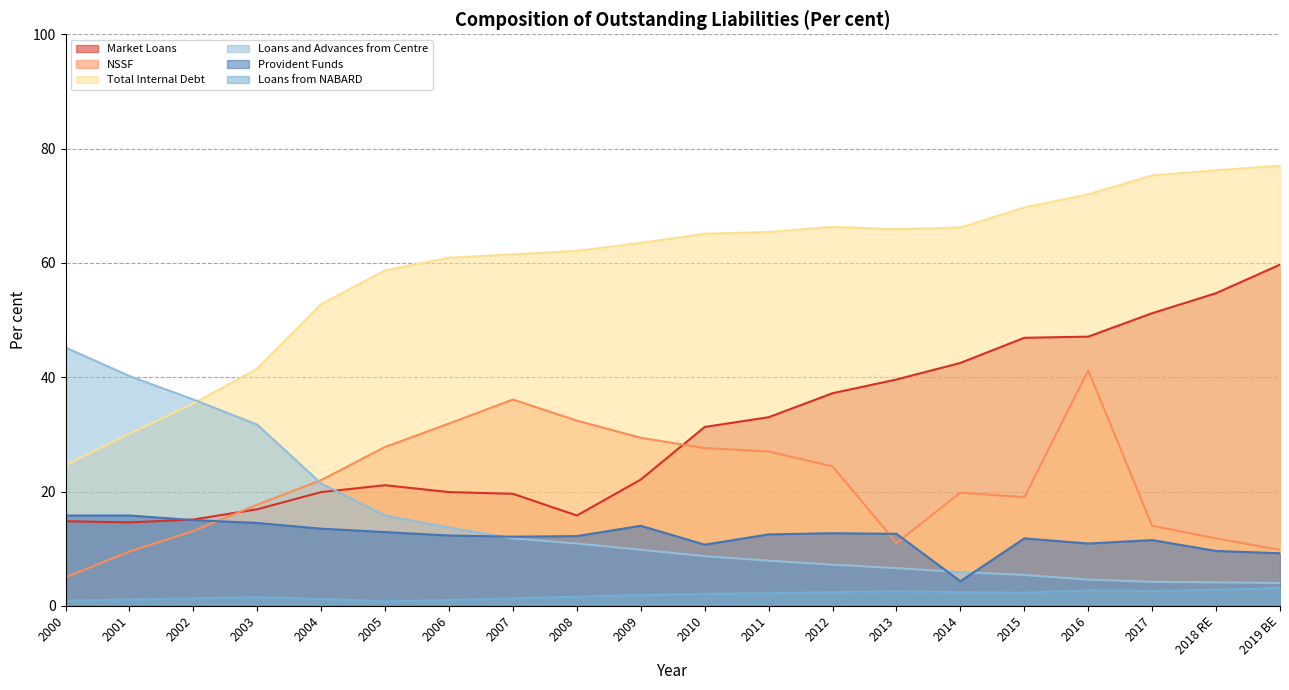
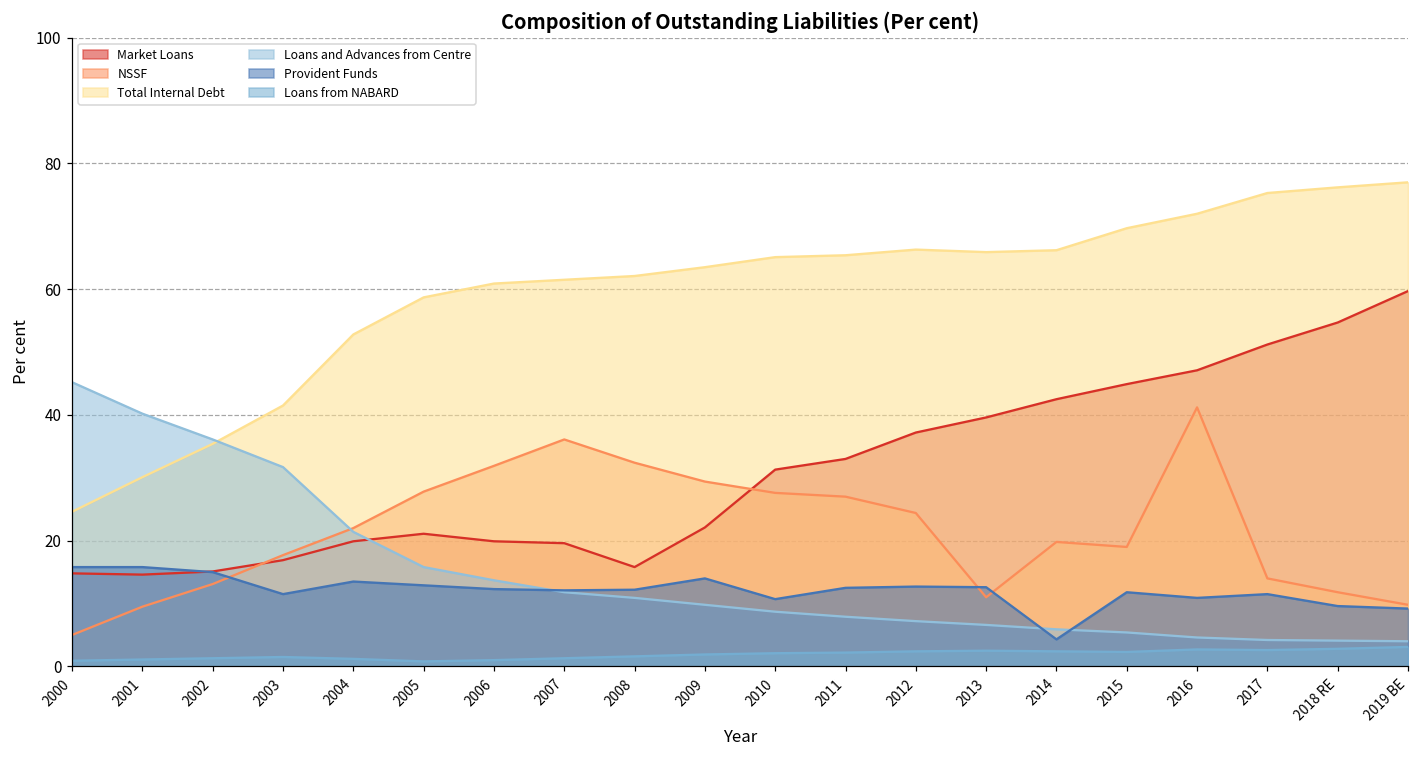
Provident Funds, 2003: 15 -> 12
Market Loans, 2015: 47 -> 45
